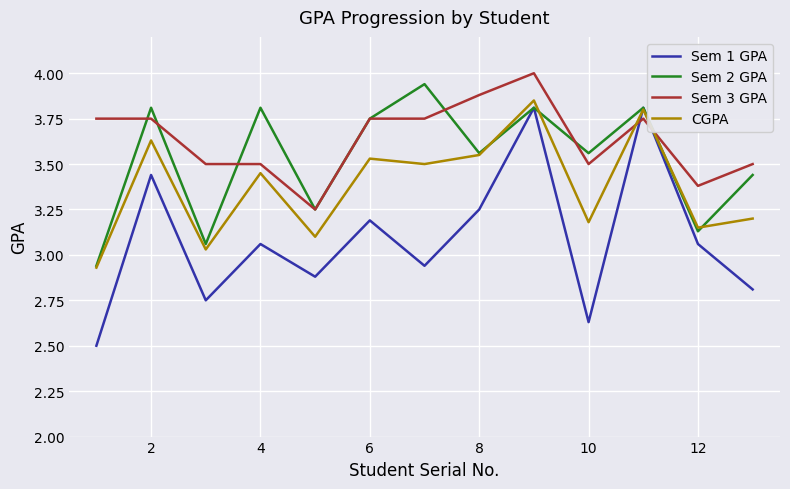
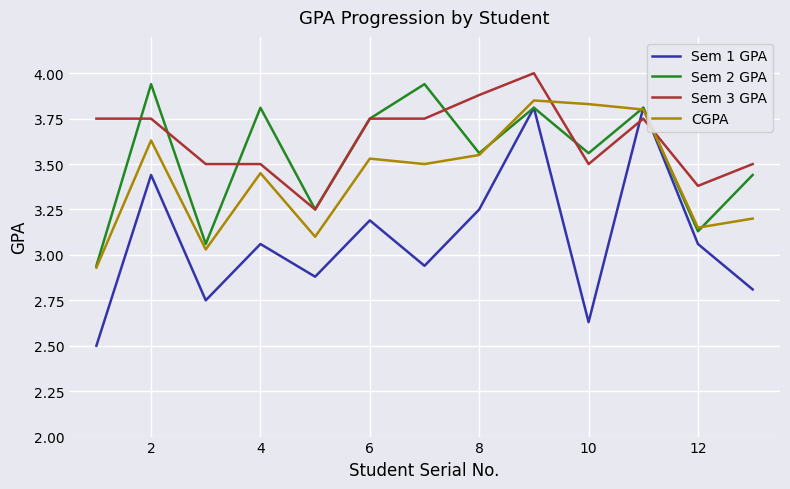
Sem 2 GPA, 2: 3.81 -> 3.94
CGPA, 10: 3.18 -> 3.83
